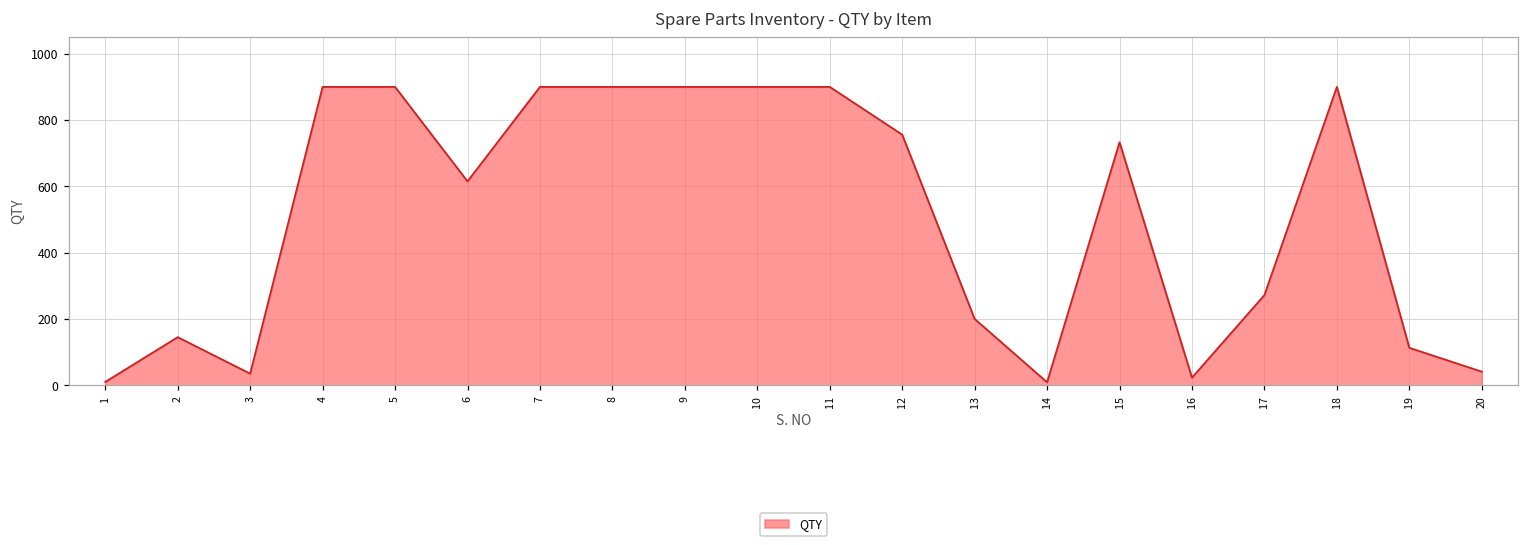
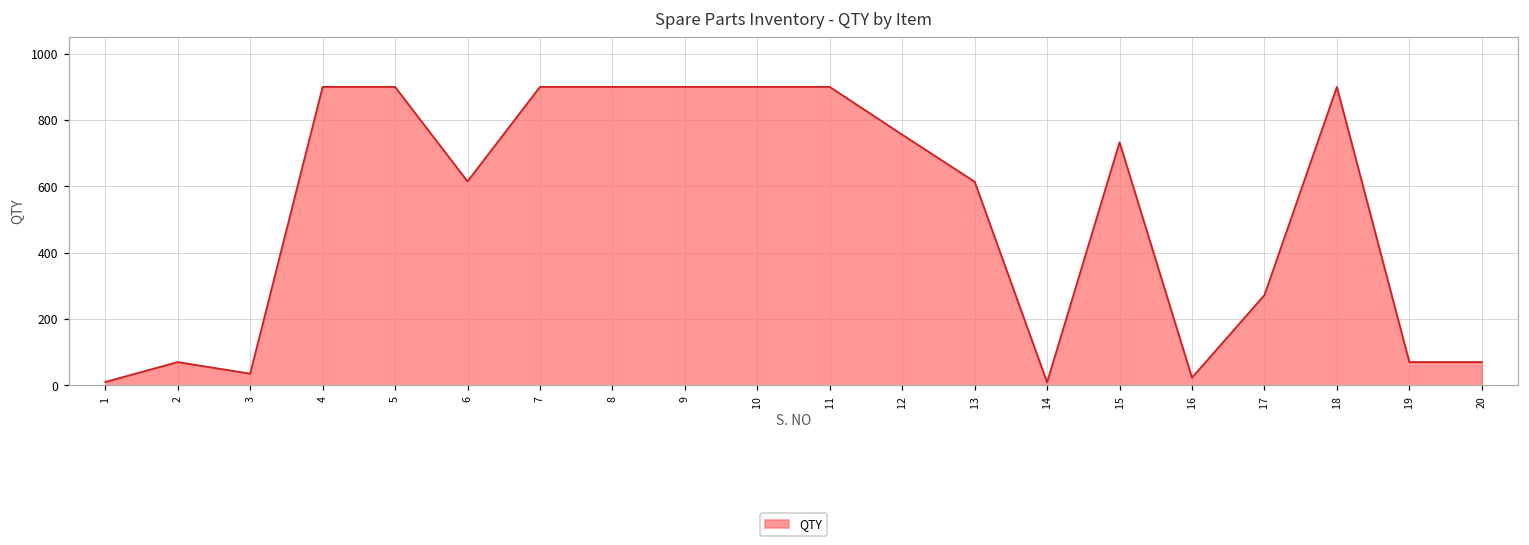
2: 150 -> 70
13: 200 -> 610
19: 110 -> 70
20: 40 -> 70
